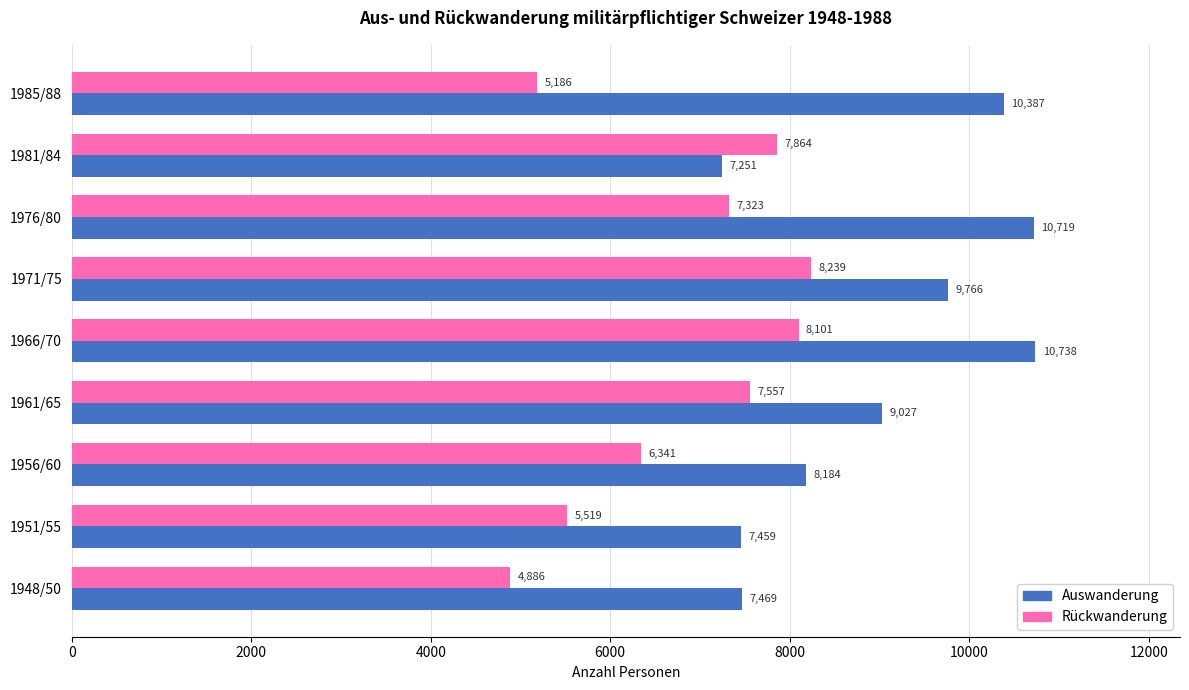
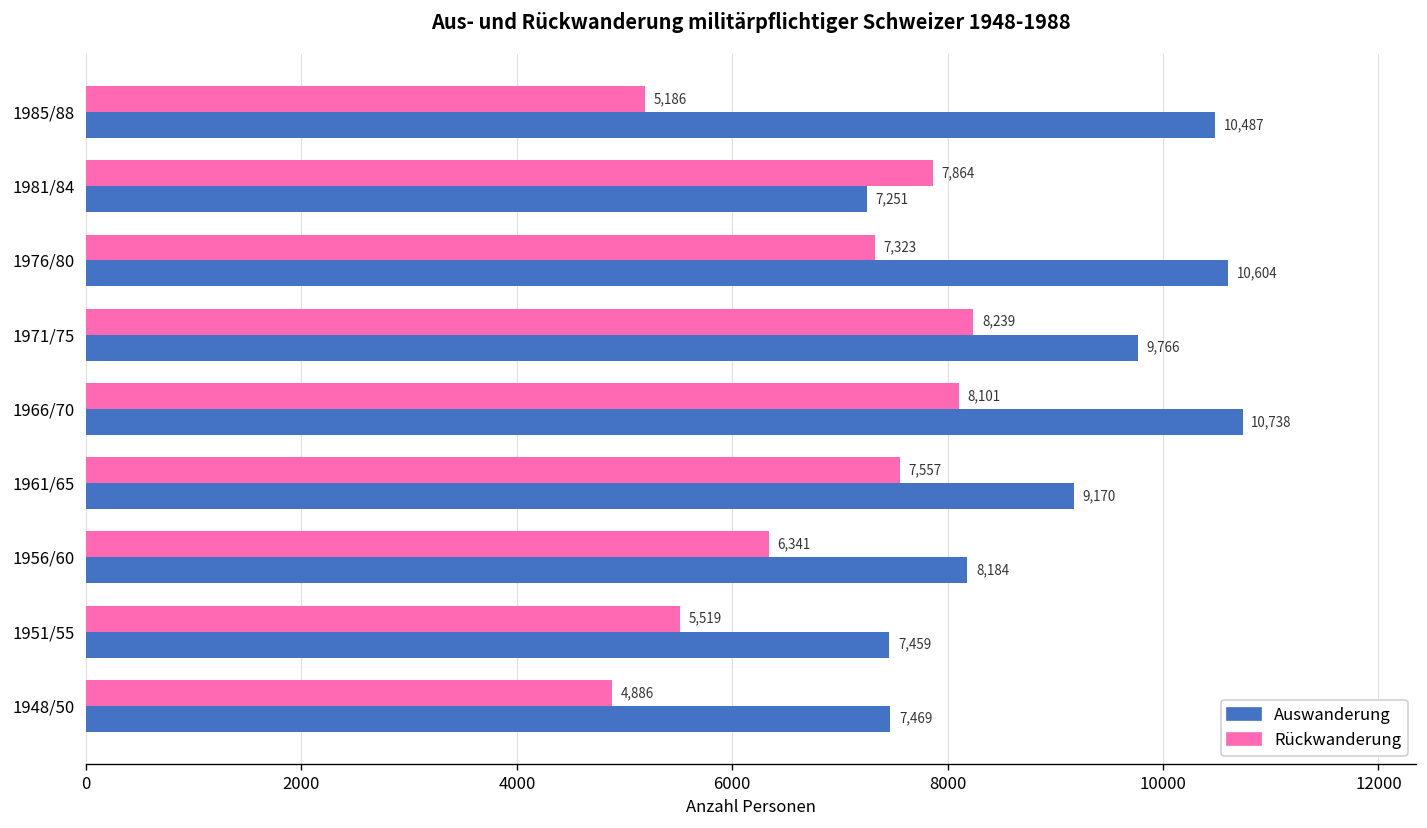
Auswanderung, 1985/88: 10,387 -> 10,487
Auswanderung, 1976/80: 10,719 -> 10,604
Auswanderung, 1961/65: 9,027 -> 9,170
